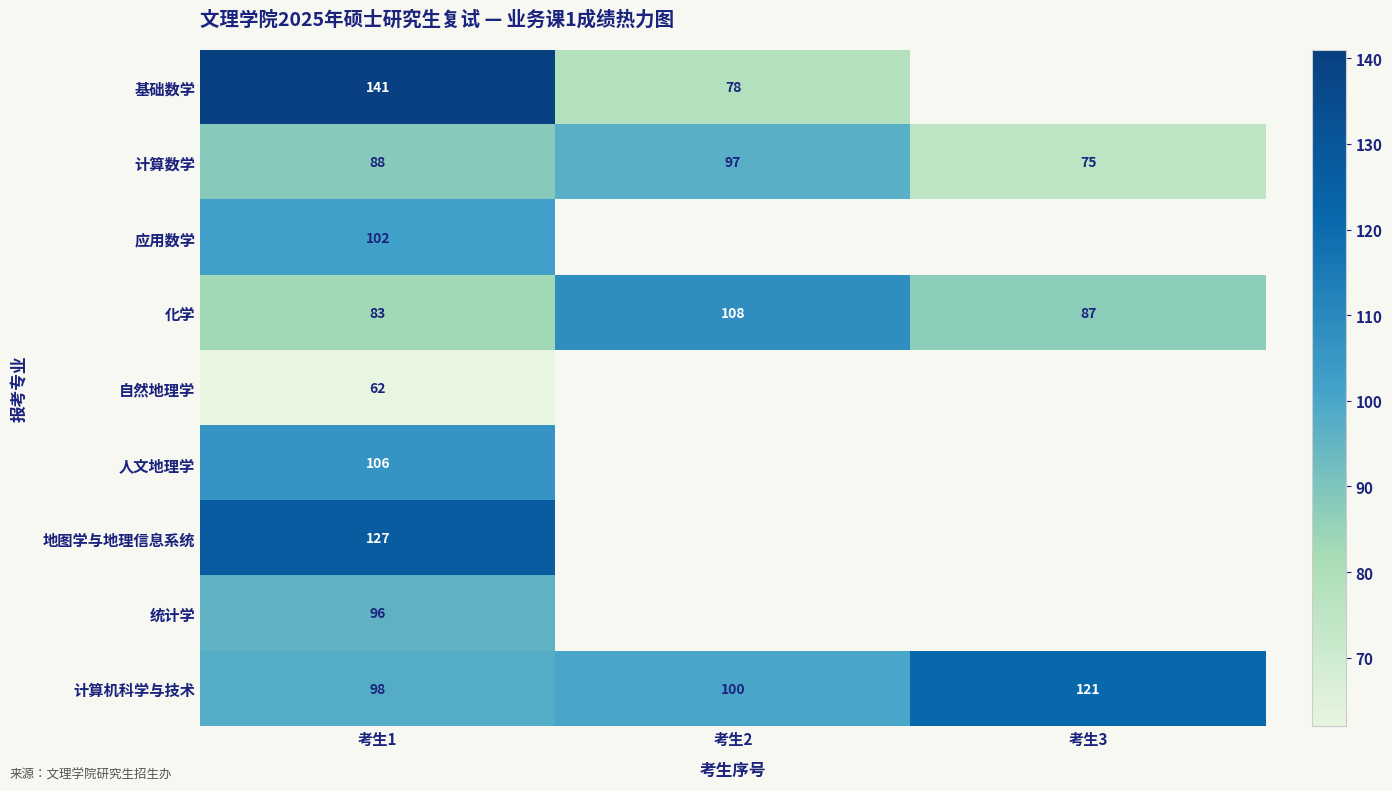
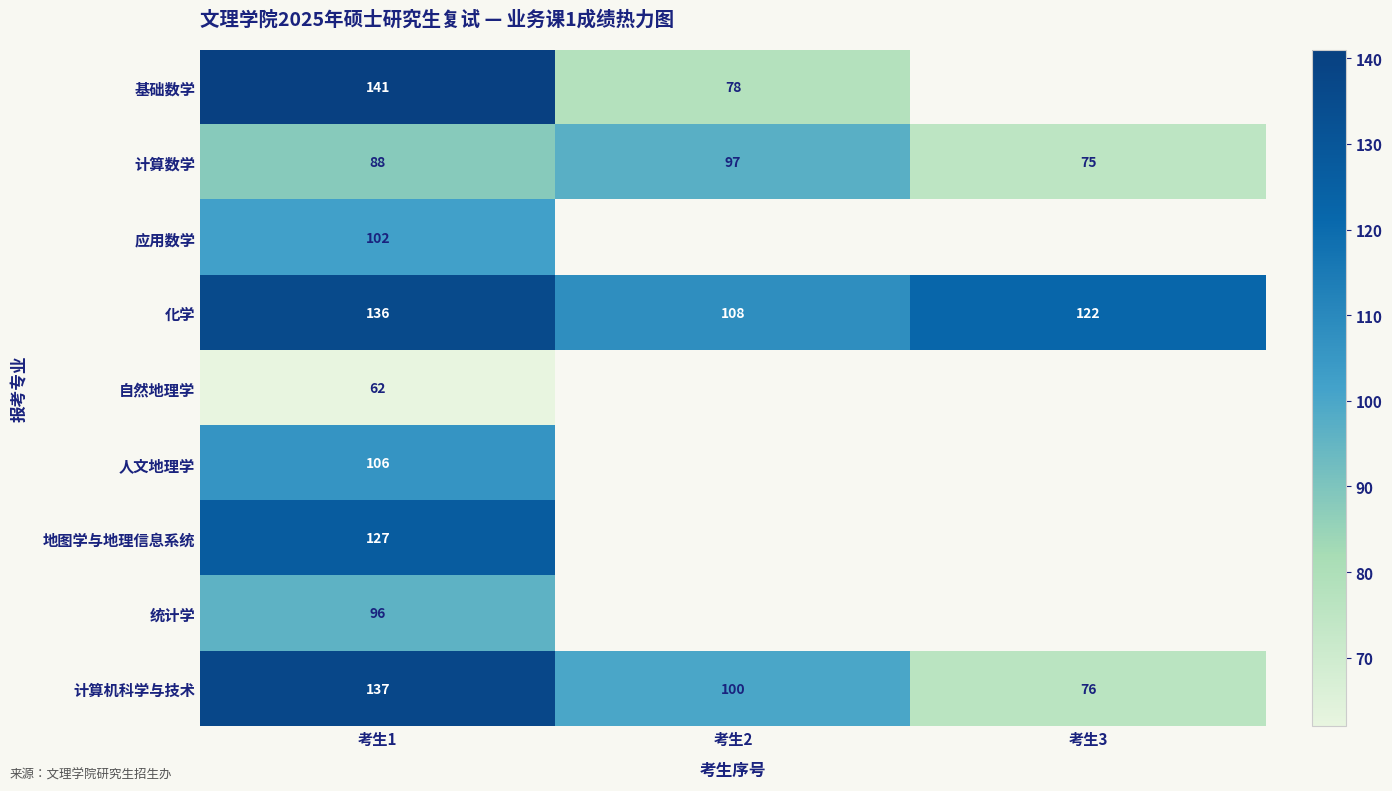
化学, 考生1: 83 -> 136
化学, 考生3: 87 -> 122
计算机科学与技术, 考生1: 98 -> 137
计算机科学与技术, 考生3: 121 -> 76
